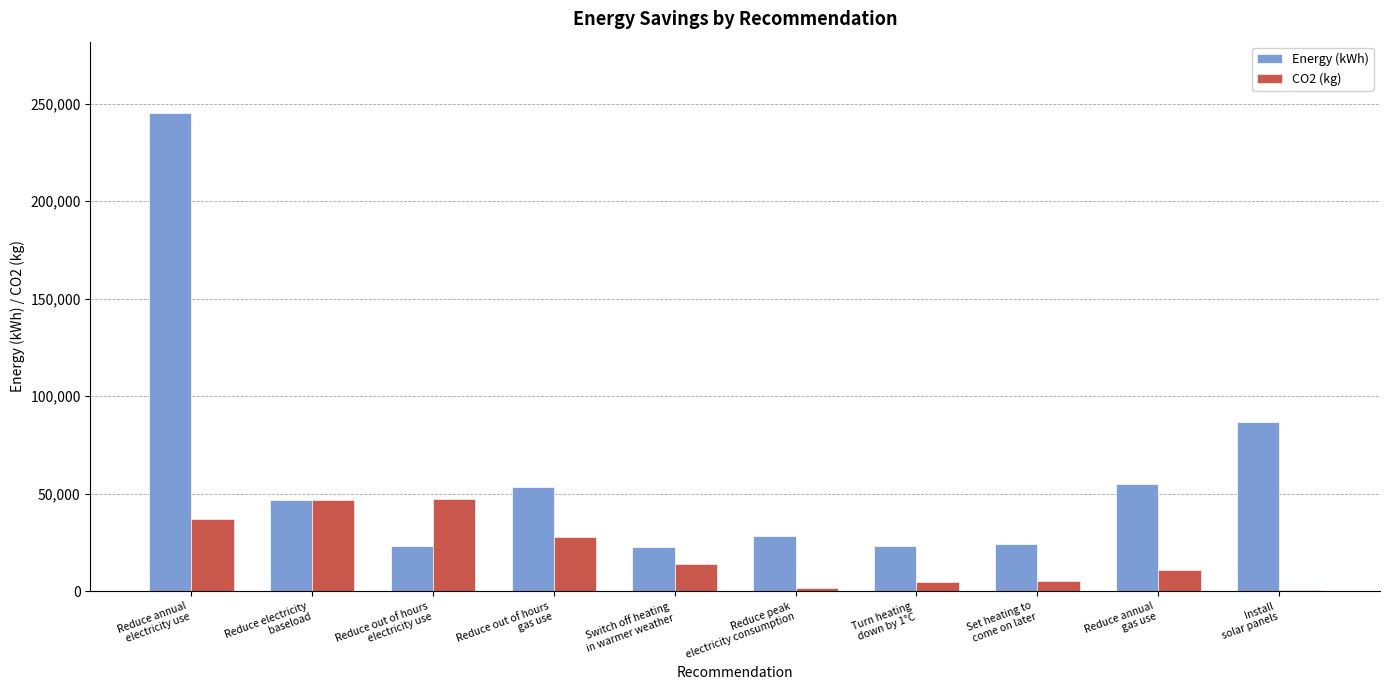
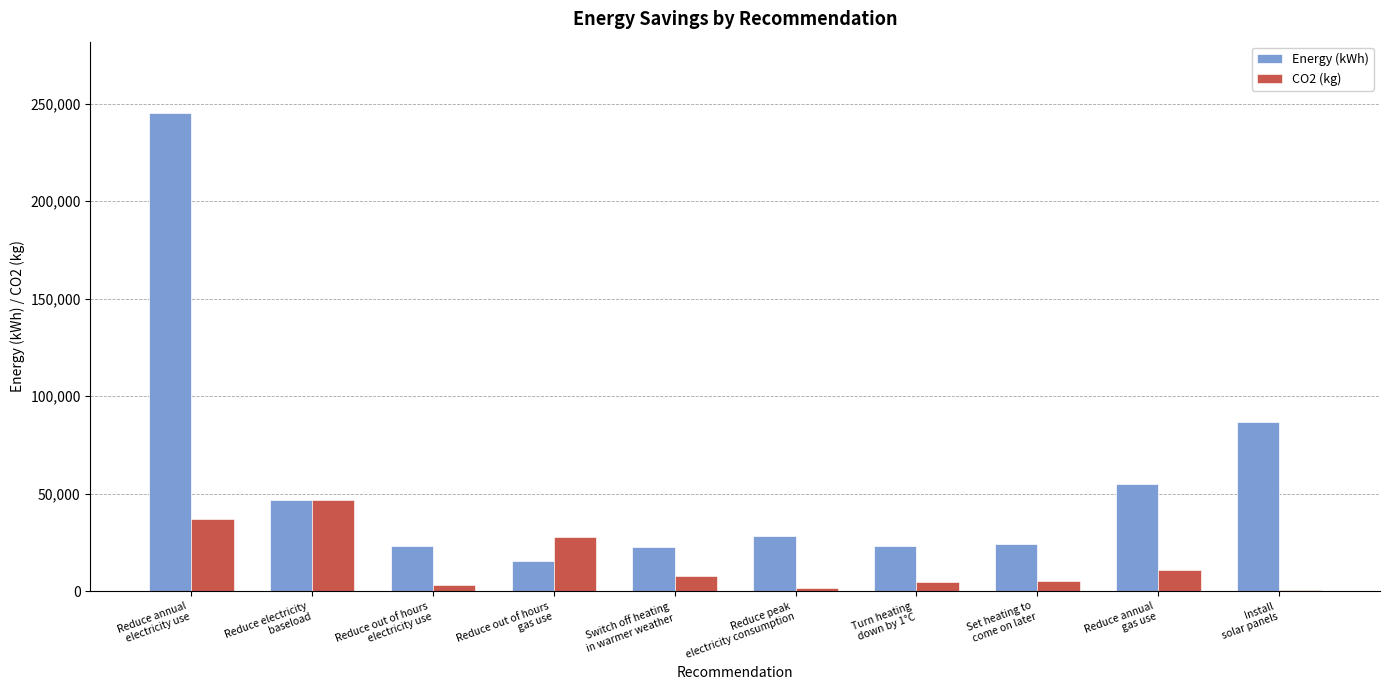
CO2 (kg), Reduce out of hours electricity use: 47,000 -> 3,000
Energy (kWh), Reduce out of hours gas use: 54,000 -> 16,000
CO2 (kg), Switch off heating in warmer weather: 14,000 -> 8,000
